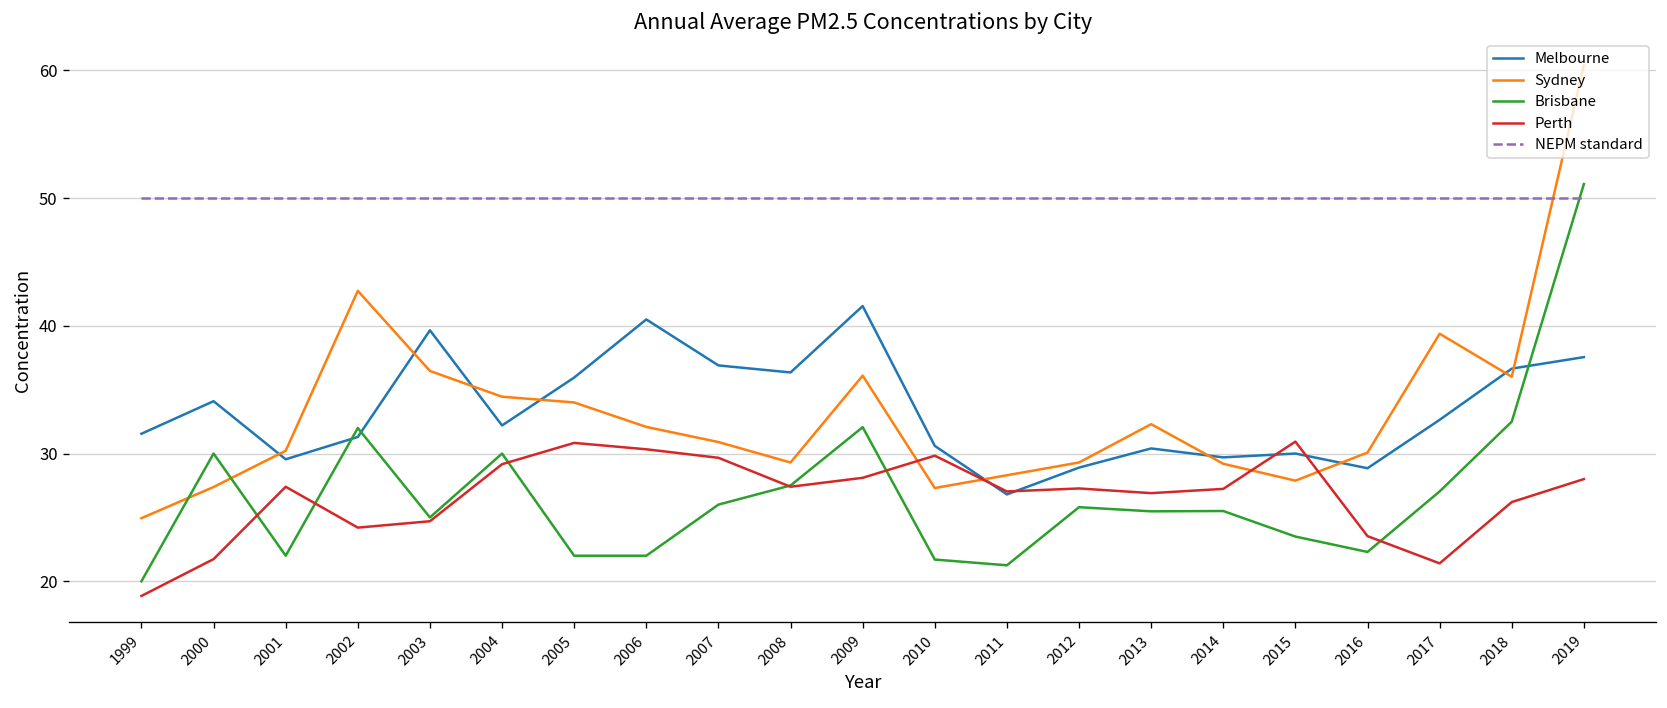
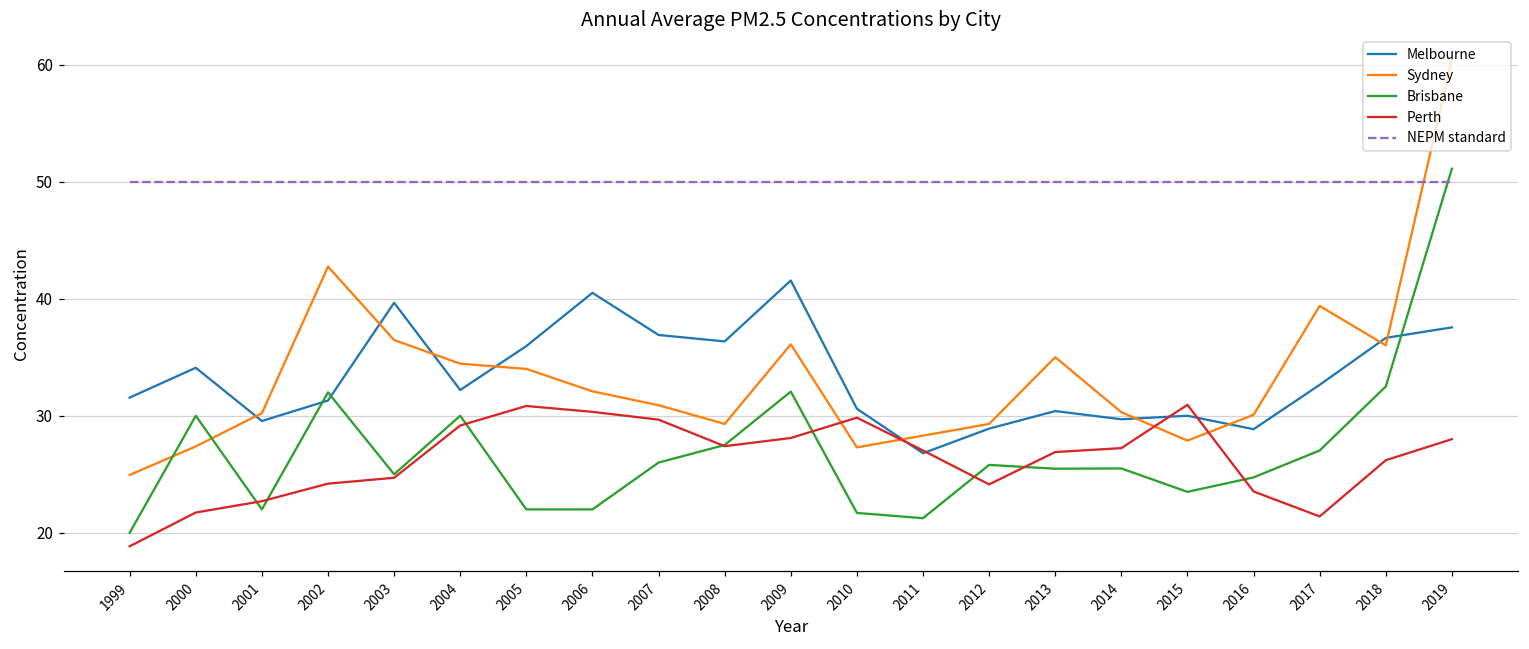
Perth, 2001: 27.4 -> 22.7
Perth, 2012: 27.3 -> 24.1
Sydney, 2013: 32.3 -> 35.0
Sydney, 2014: 29.2 -> 30.3
Brisbane, 2016: 22.3 -> 24.7
